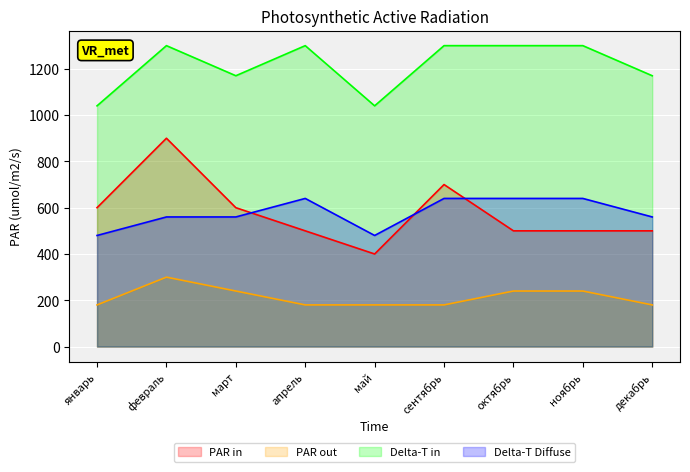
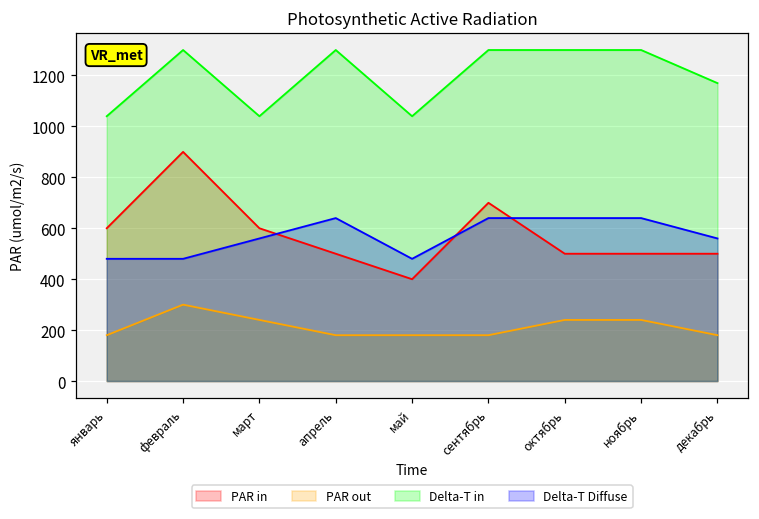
Delta-T Diffuse, февраль: 560 -> 480
Delta-T in, март: 1170 -> 1040
